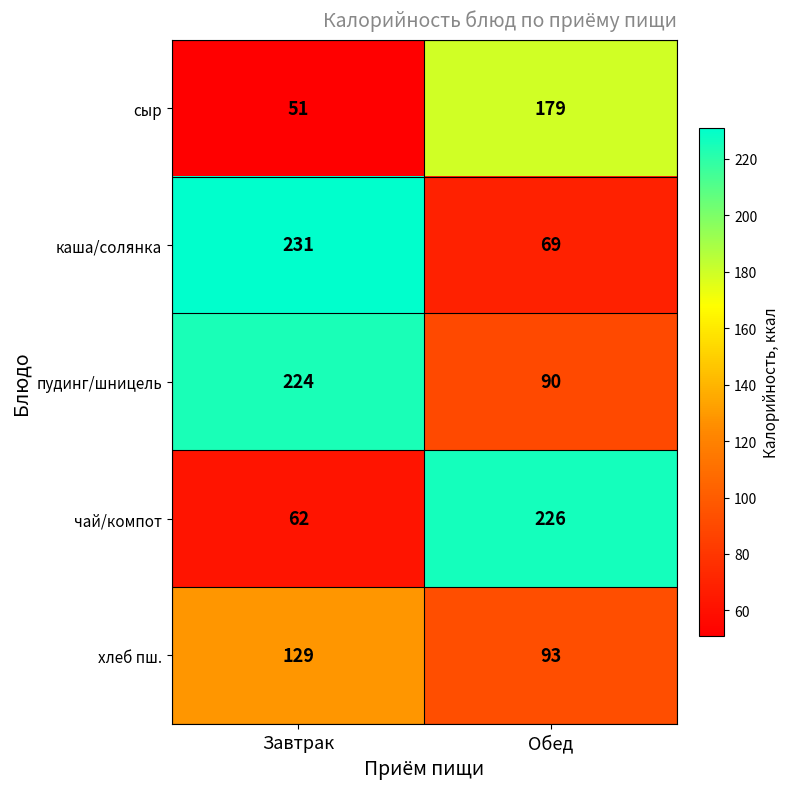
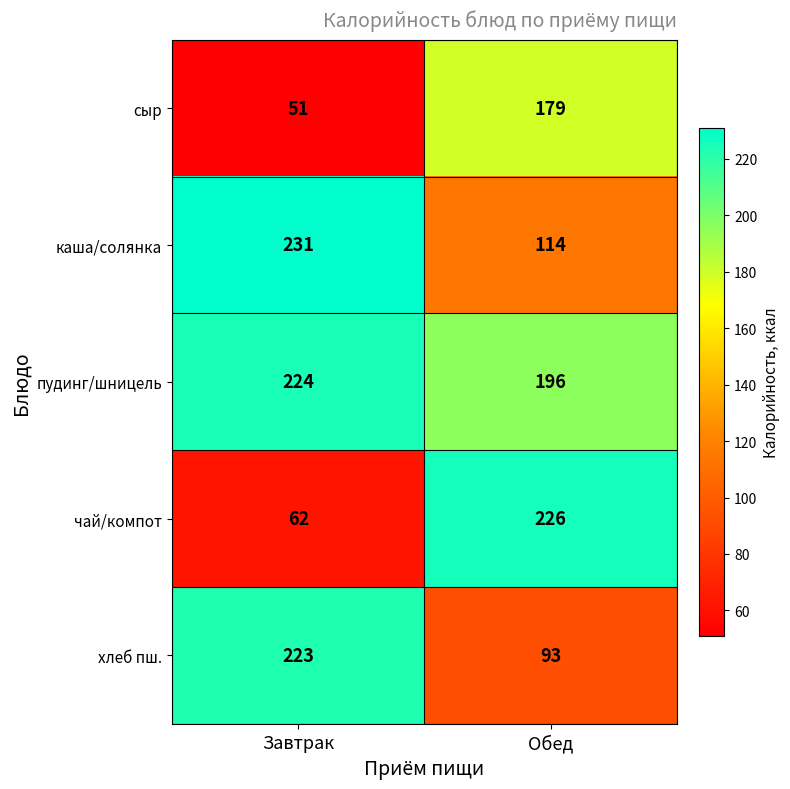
каша/солянка, Обед: 69 -> 114
пудинг/шницель, Обед: 90 -> 196
хлеб пш., Завтрак: 129 -> 223
